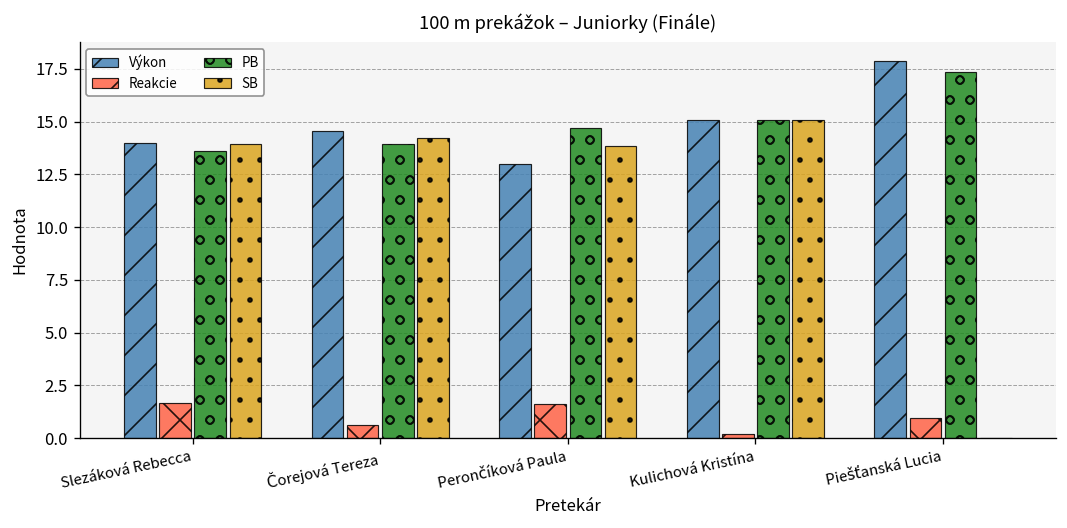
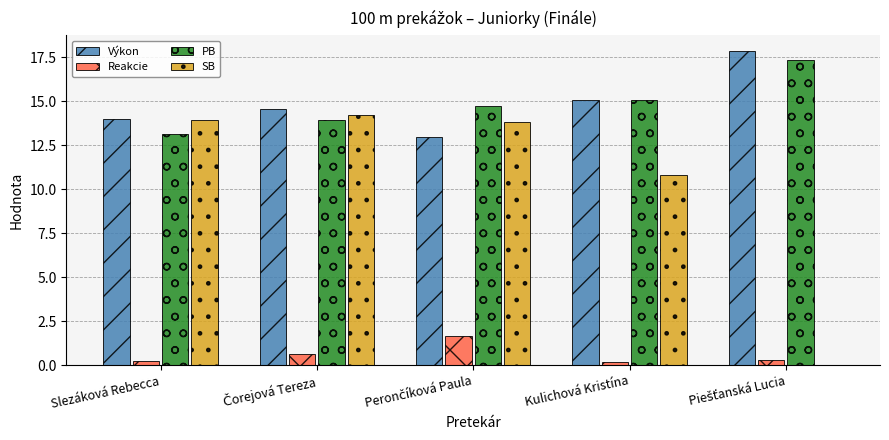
Reakcie, Slezáková Rebecca: 1.7 -> 0.2
PB, Slezáková Rebecca: 13.6 -> 13.1
SB, Kulichová Kristína: 15.1 -> 10.8
Reakcie, Piešťanská Lucia: 0.9 -> 0.3
